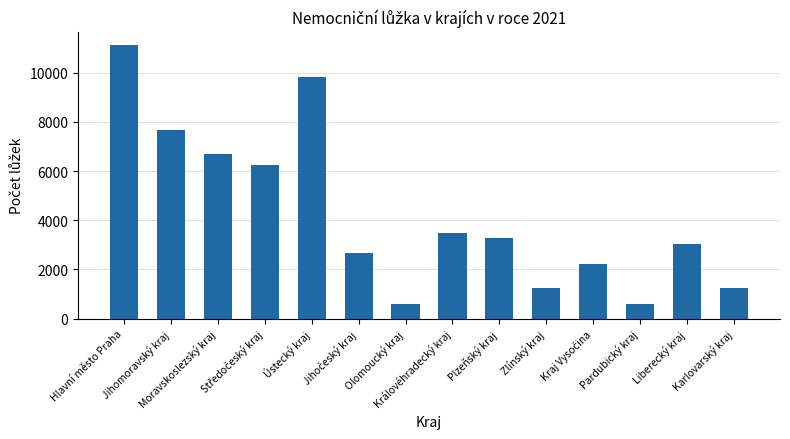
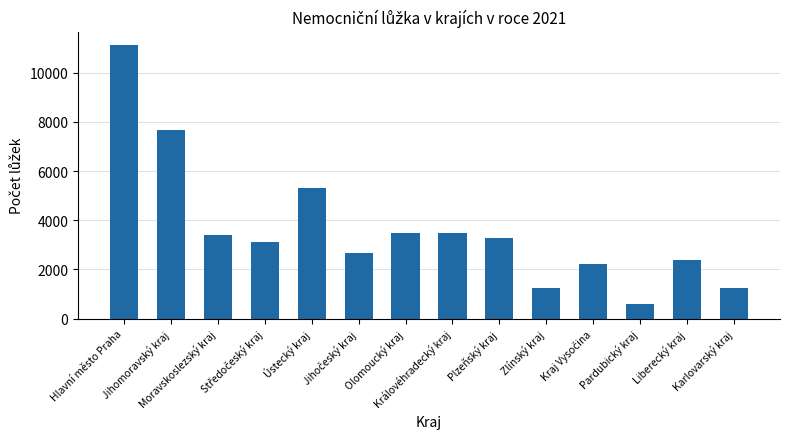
Moravskoslezský kraj: 6700 -> 3400
Středočeský kraj: 6200 -> 3100
Ústecký kraj: 9800 -> 5300
Olomoucký kraj: 600 -> 3500
Liberecký kraj: 3000 -> 2400
